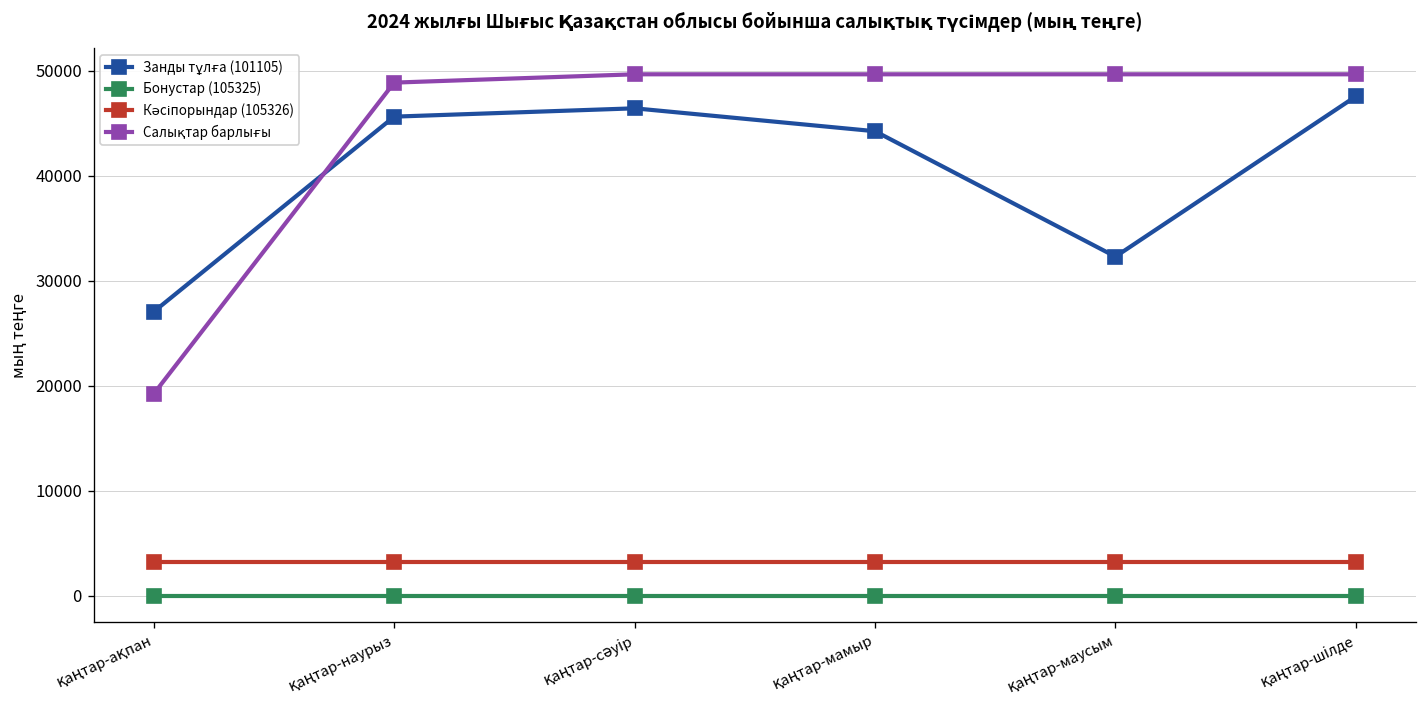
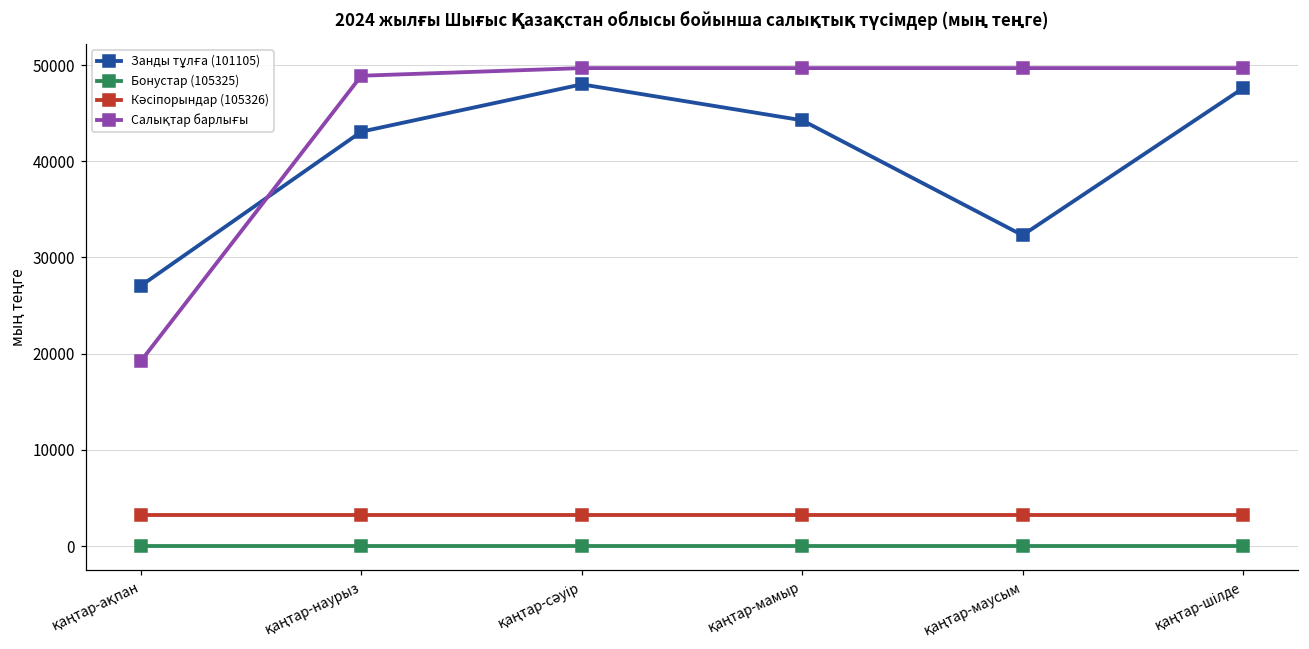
Занды тұлға (101105), қаңтар-наурыз: 46000 -> 43000
Занды тұлға (101105), қаңтар-сәуір: 46000 -> 48000
